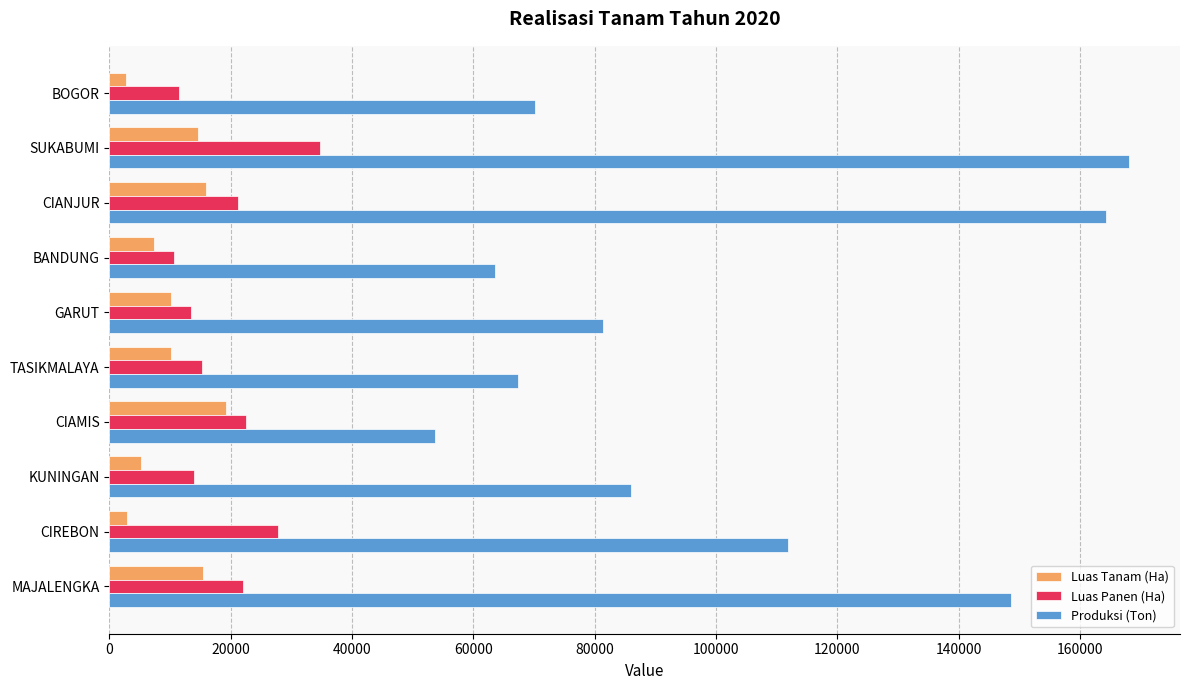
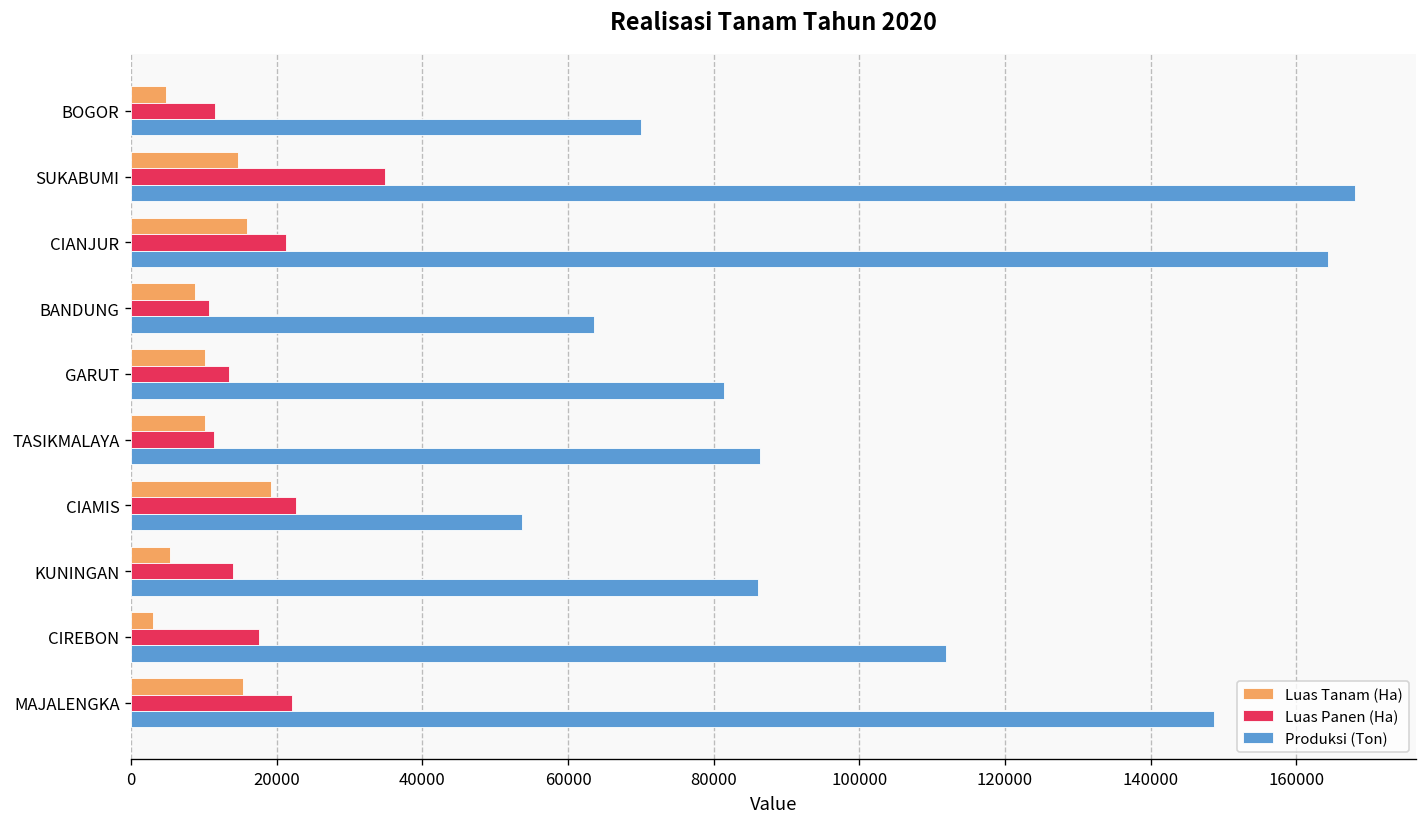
Luas Tanam (Ha), BOGOR: 3000 -> 5000
Luas Tanam (Ha), BANDUNG: 7000 -> 9000
Luas Panen (Ha), TASIKMALAYA: 15000 -> 11000
Produksi (Ton), TASIKMALAYA: 67000 -> 86000
Luas Panen (Ha), CIREBON: 28000 -> 18000
